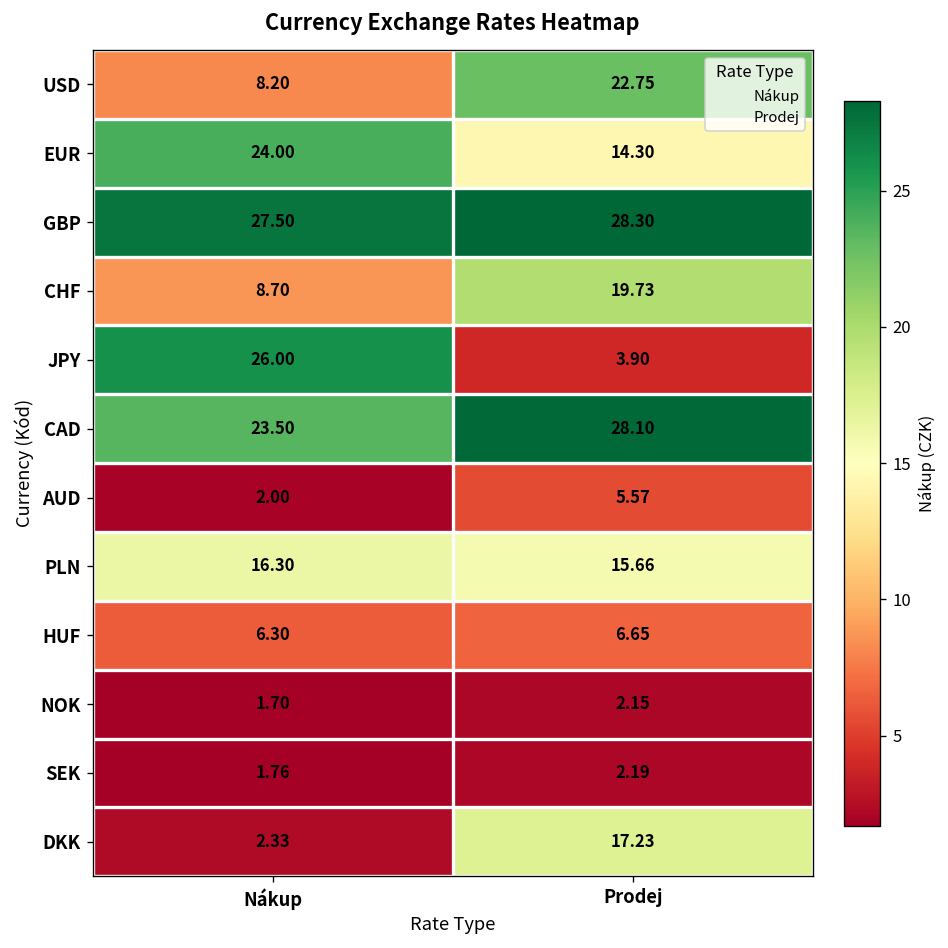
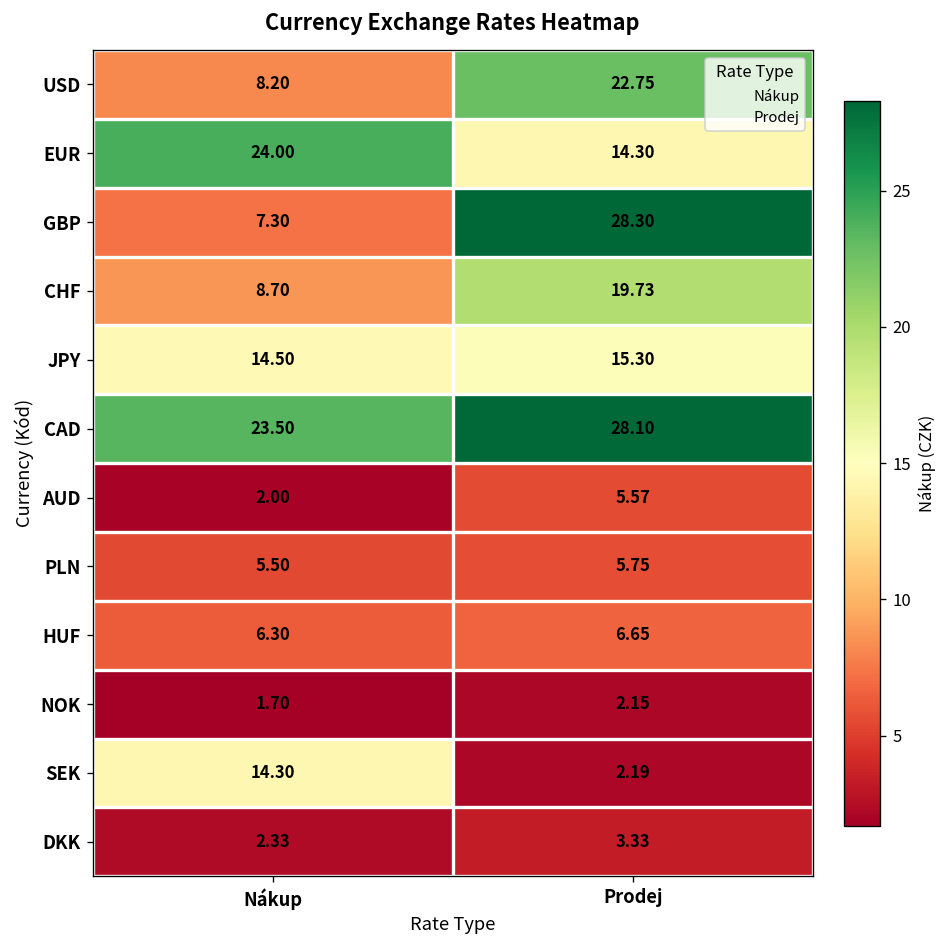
GBP, Nákup: 27.50 -> 7.30
JPY, Nákup: 26.00 -> 14.50
JPY, Prodej: 3.90 -> 15.30
PLN, Nákup: 16.30 -> 5.50
PLN, Prodej: 15.66 -> 5.75
SEK, Nákup: 1.76 -> 14.30
DKK, Prodej: 17.23 -> 3.33
